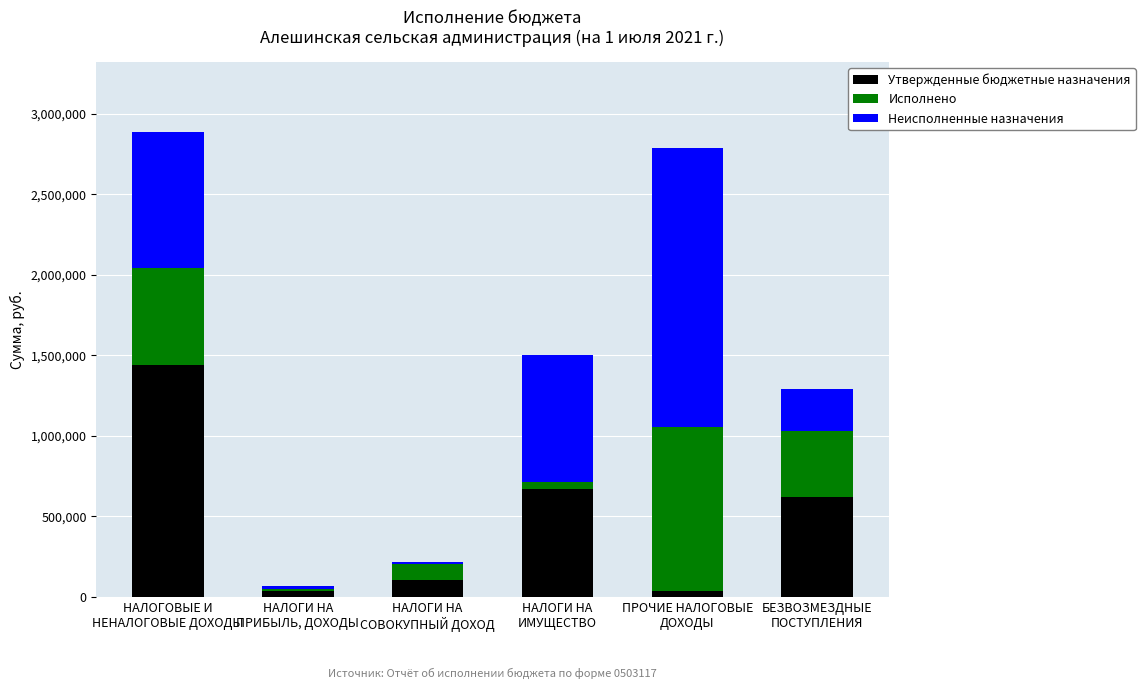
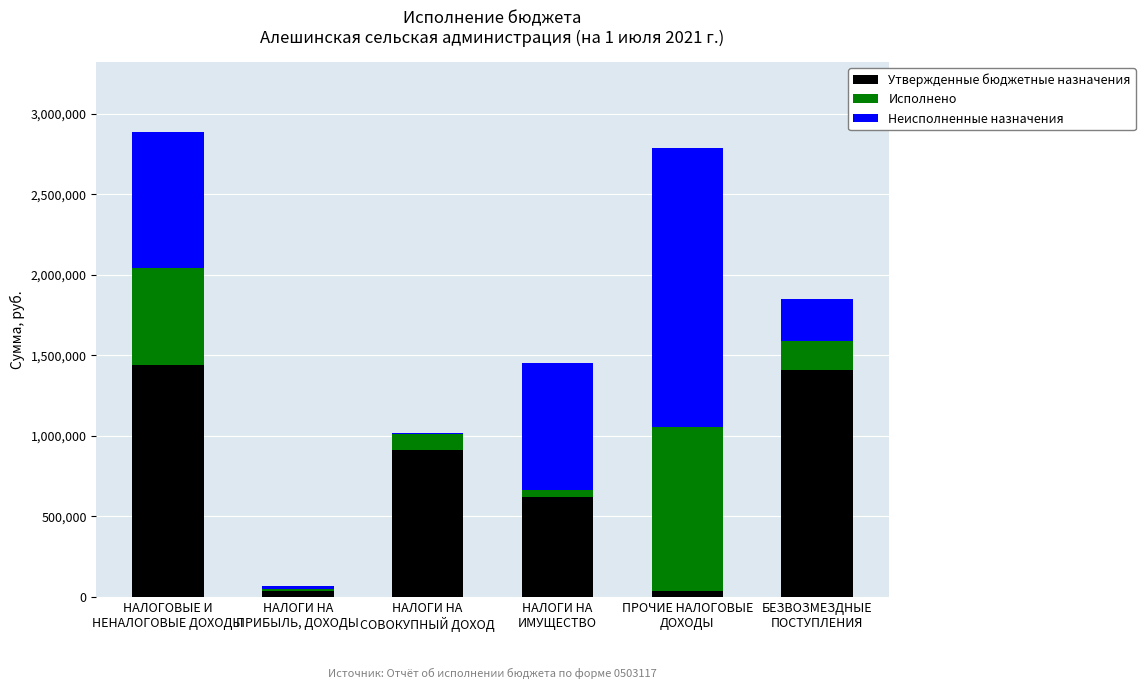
Утвержденные бюджетные назначения, НАЛОГИ НА СОВОКУПНЫЙ ДОХОД: 110,000 -> 910,000
Утвержденные бюджетные назначения, НАЛОГИ НА ИМУЩЕСТВО: 670,000 -> 620,000
Утвержденные бюджетные назначения, БЕЗВОЗМЕЗДНЫЕ ПОСТУПЛЕНИЯ: 620,000 -> 1,410,000
Исполнено, БЕЗВОЗМЕЗДНЫЕ ПОСТУПЛЕНИЯ: 410,000 -> 190,000
